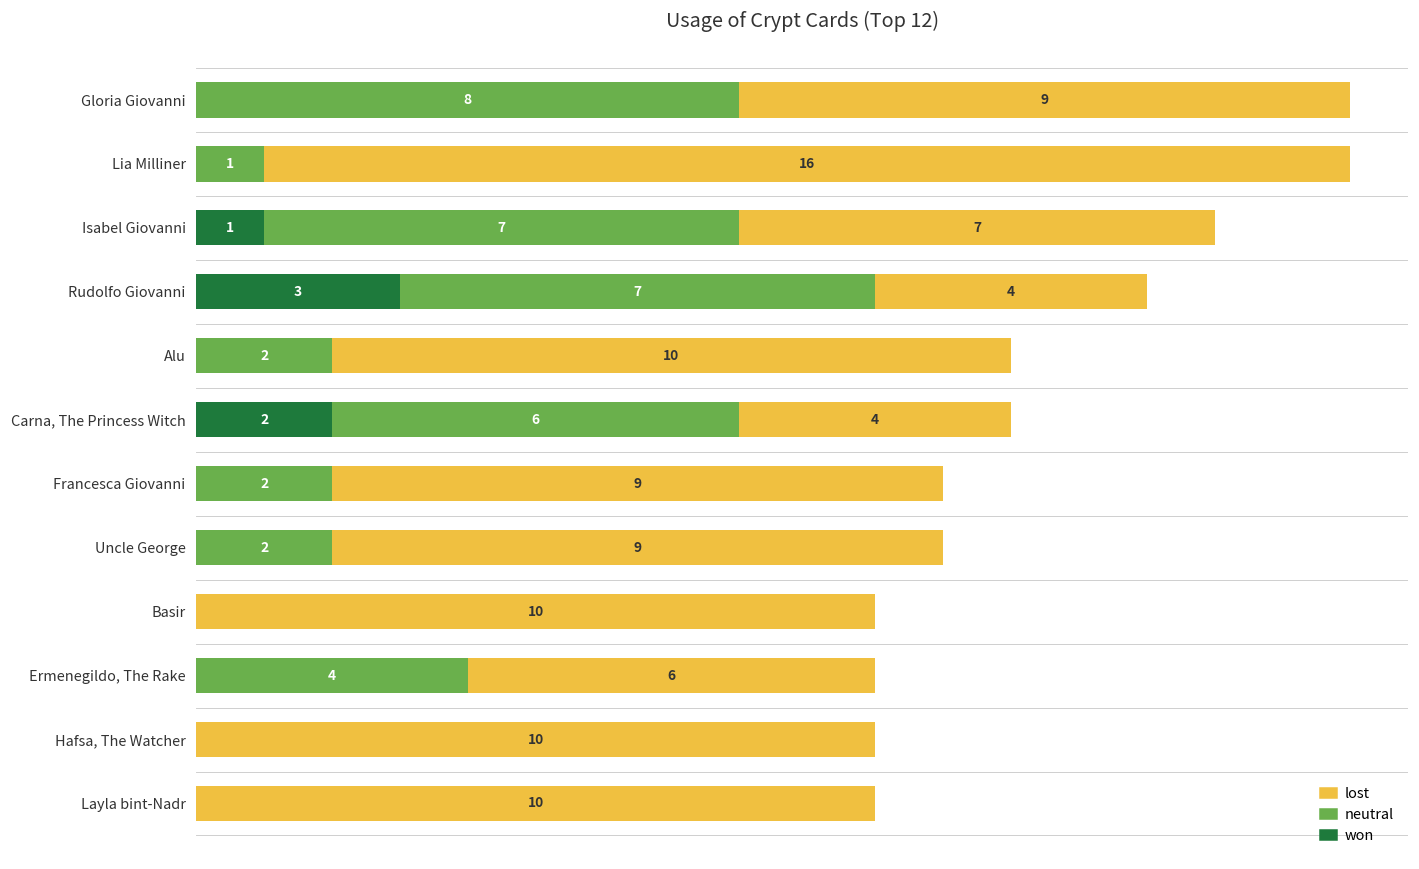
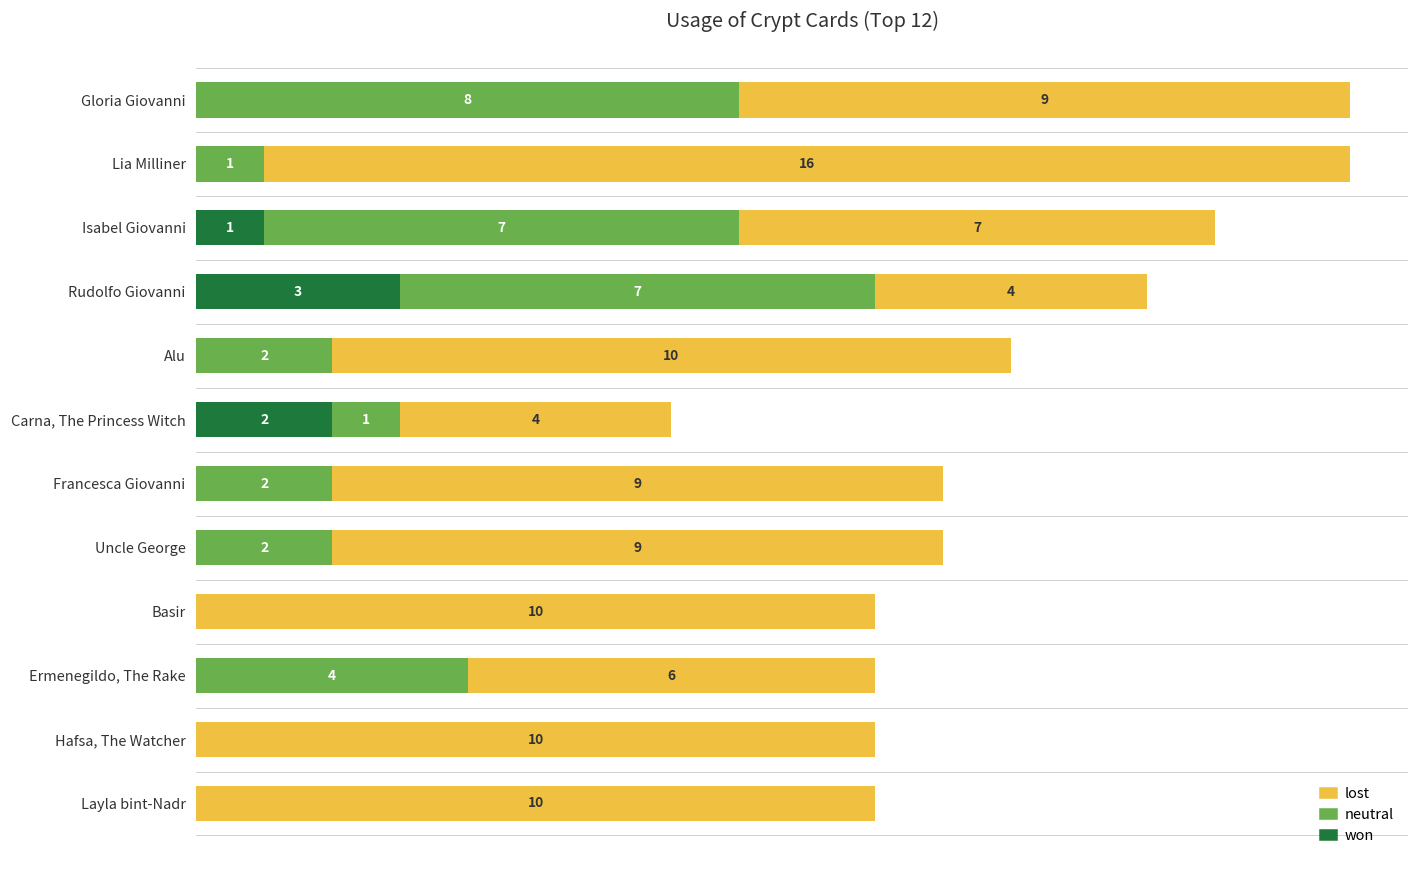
neutral, Carna, The Princess Witch: 6 -> 1
